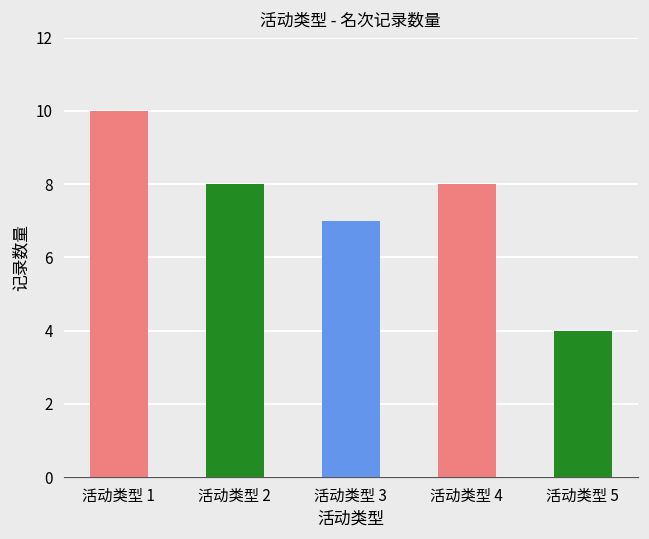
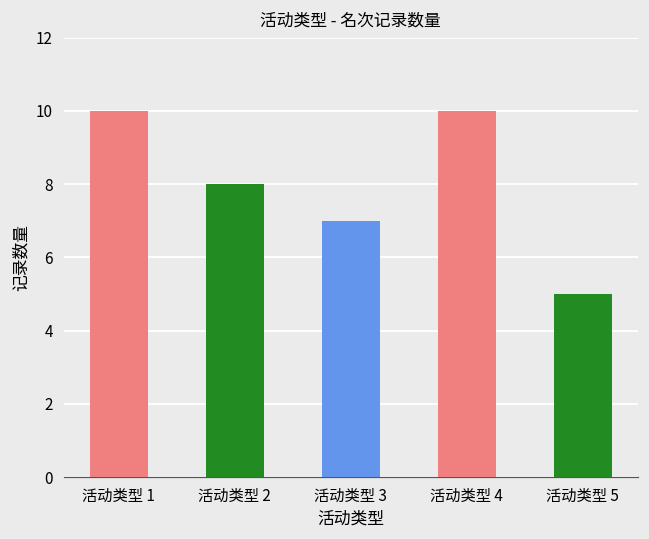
活动类型 4: 8 -> 10
活动类型 5: 4 -> 5
